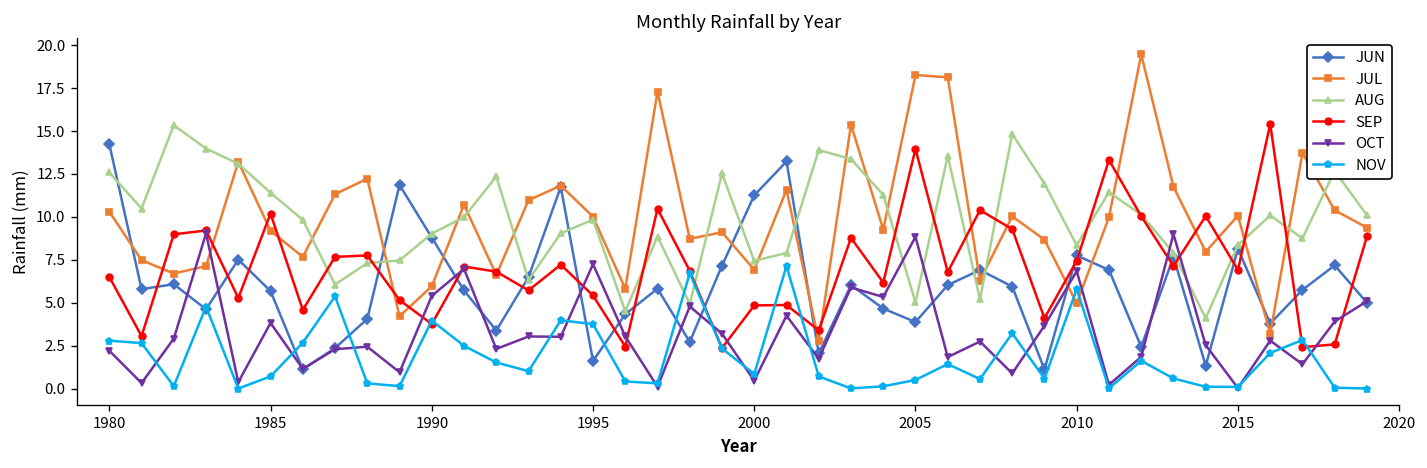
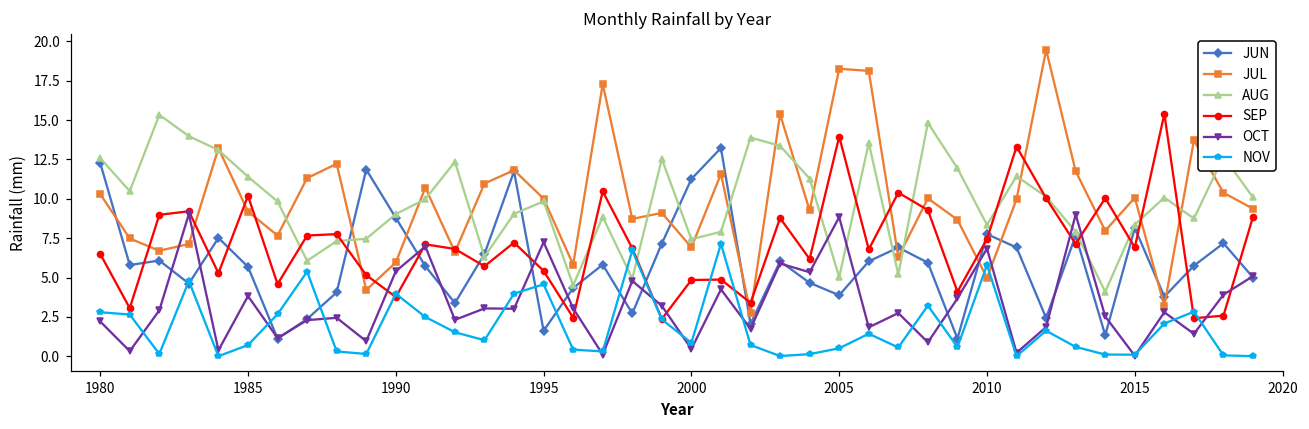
JUN, 1980: 14.2 -> 12.3
NOV, 1995: 3.8 -> 4.6
